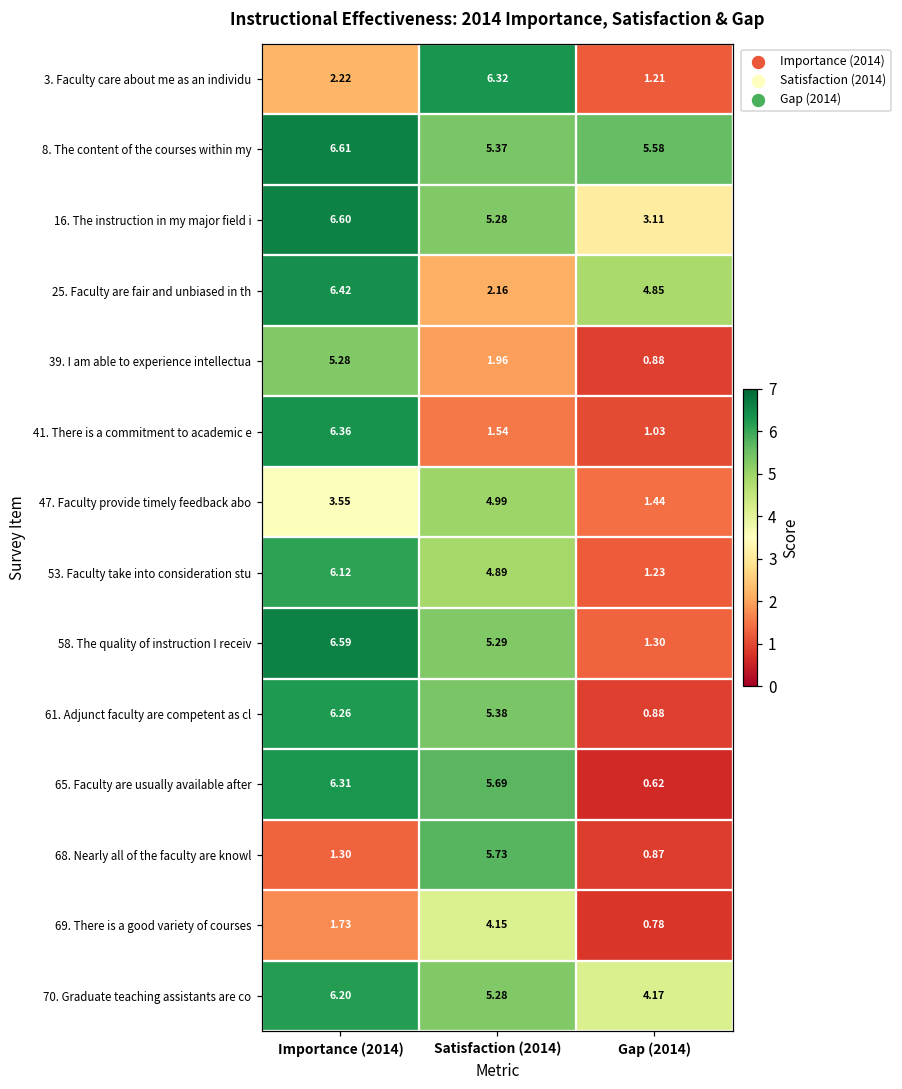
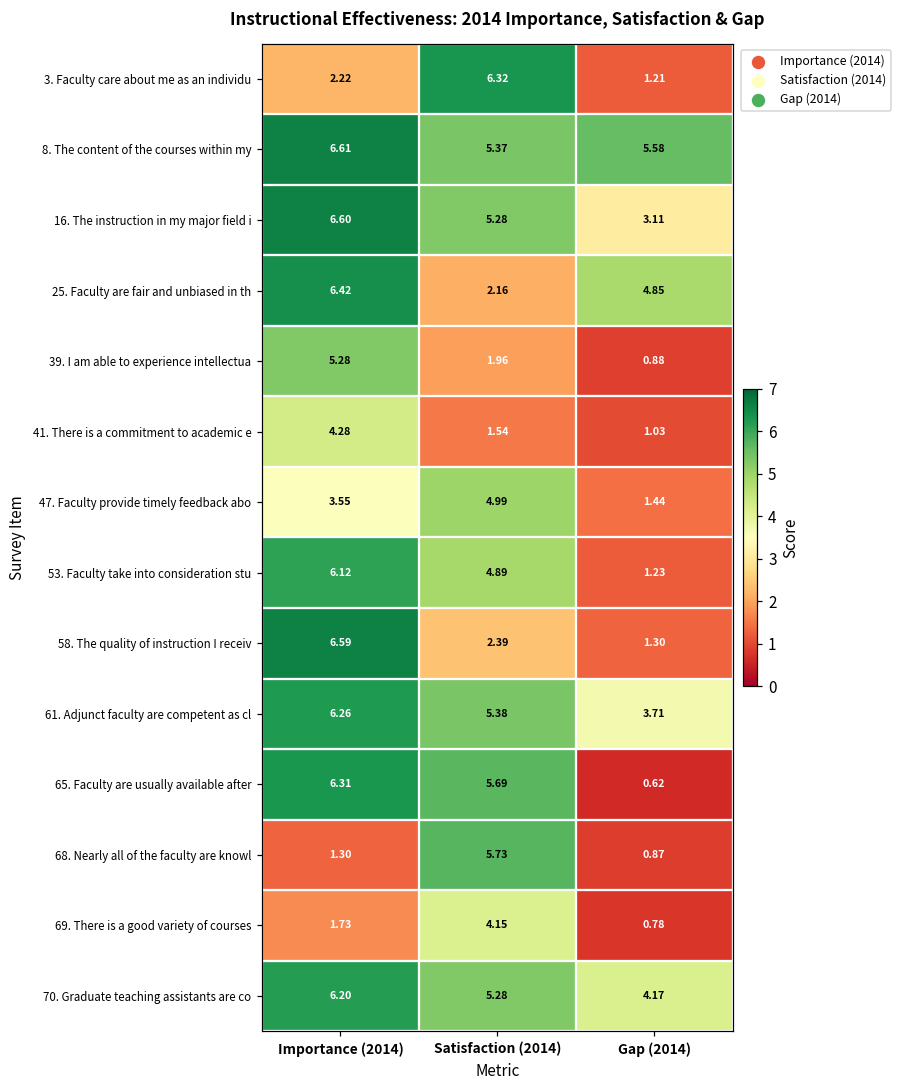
41. There is a commitment to academic e, Importance (2014): 6.36 -> 4.28
58. The quality of instruction I receiv, Satisfaction (2014): 5.29 -> 2.39
61. Adjunct faculty are competent as cl, Gap (2014): 0.88 -> 3.71
